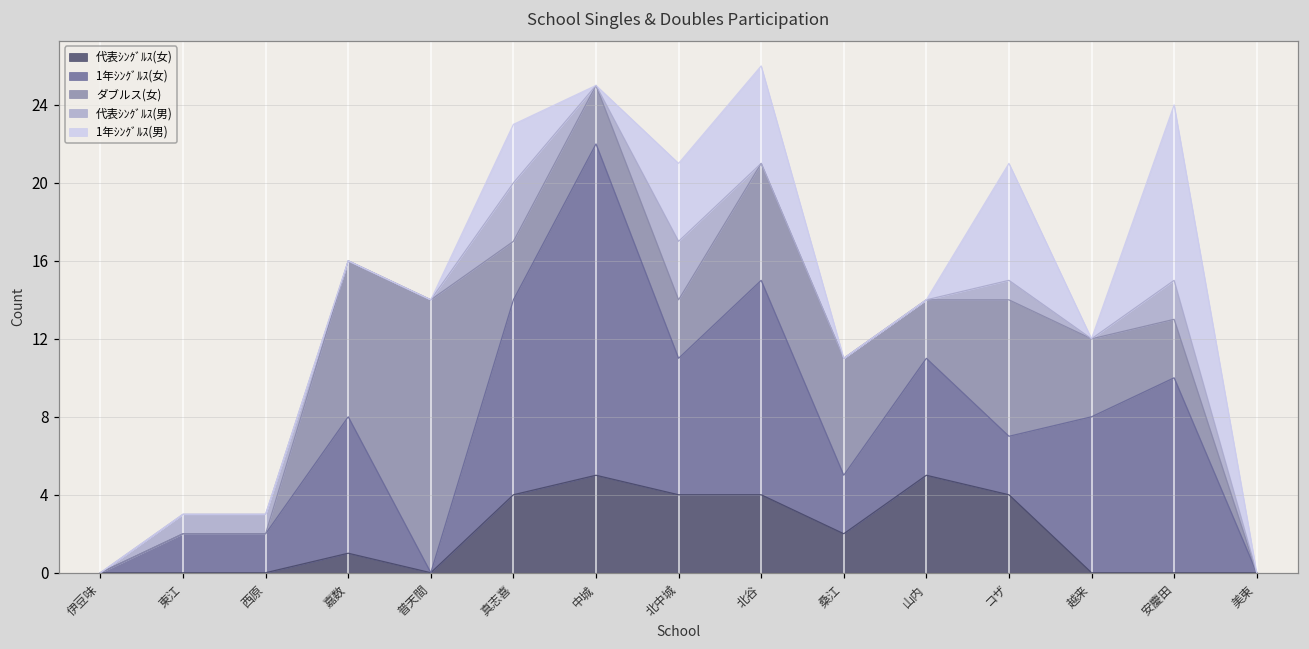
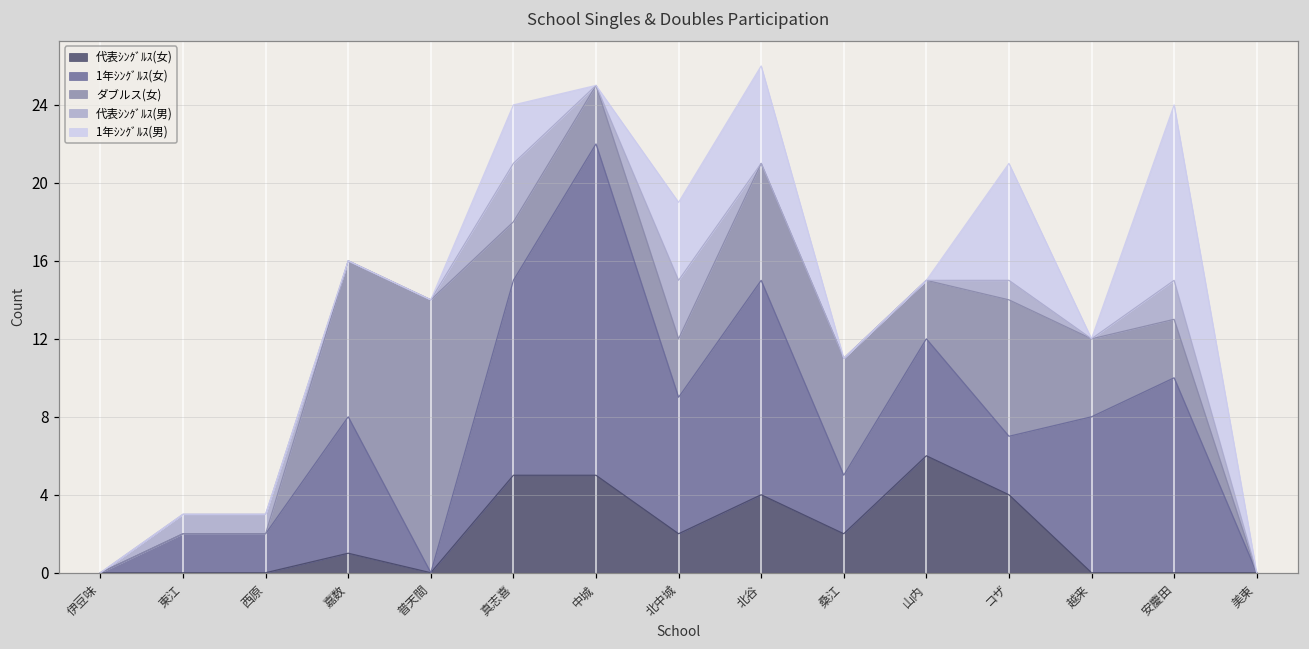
代表ｼﾝｸﾞﾙｽ(女), 真志喜: 4 -> 5
代表ｼﾝｸﾞﾙｽ(女), 北中城: 4 -> 2
代表ｼﾝｸﾞﾙｽ(女), 山内: 5 -> 6
